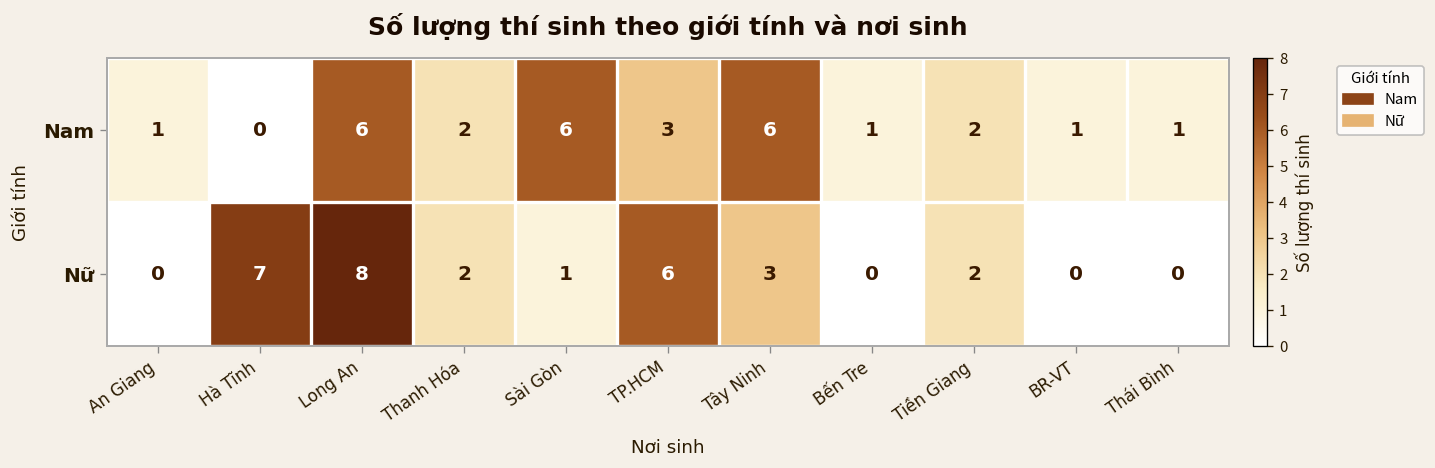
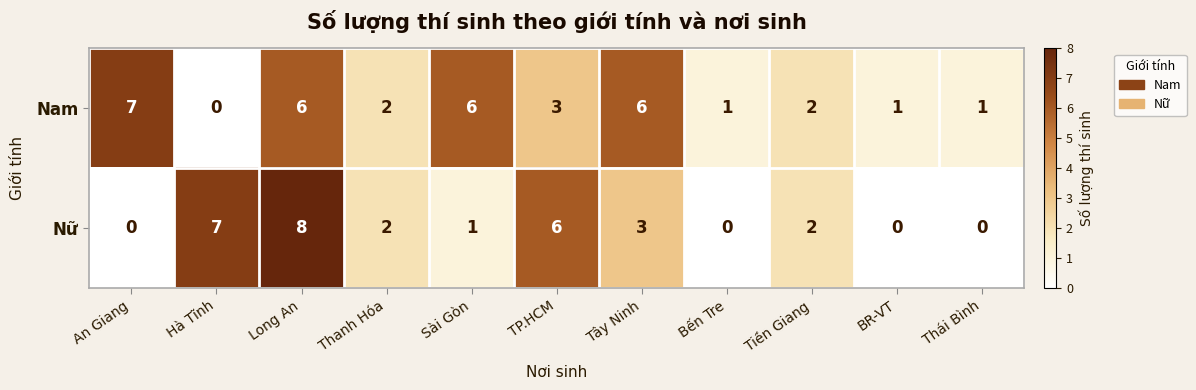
Nam, An Giang: 1 -> 7
